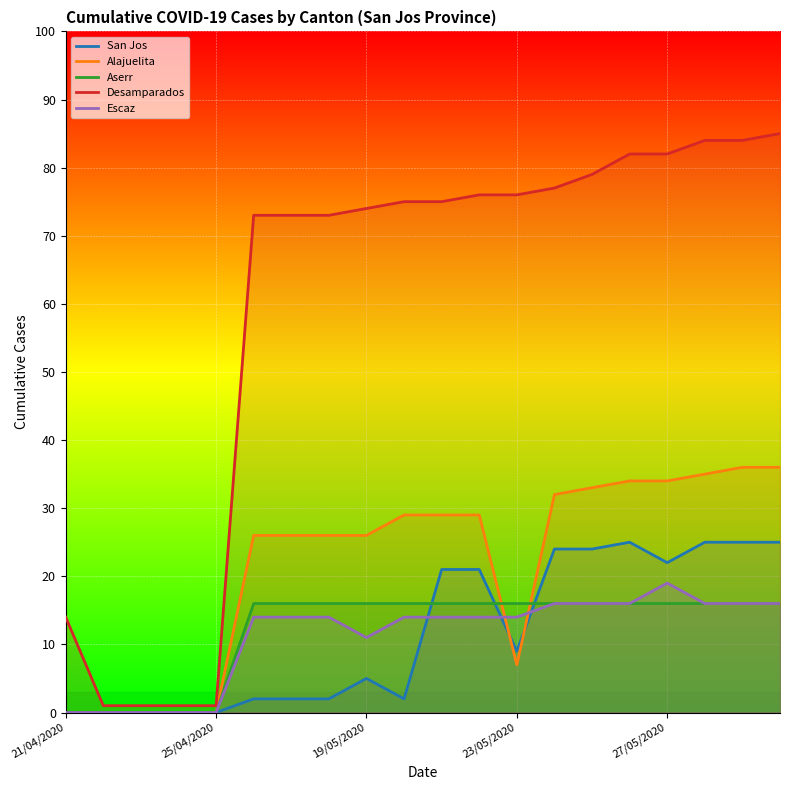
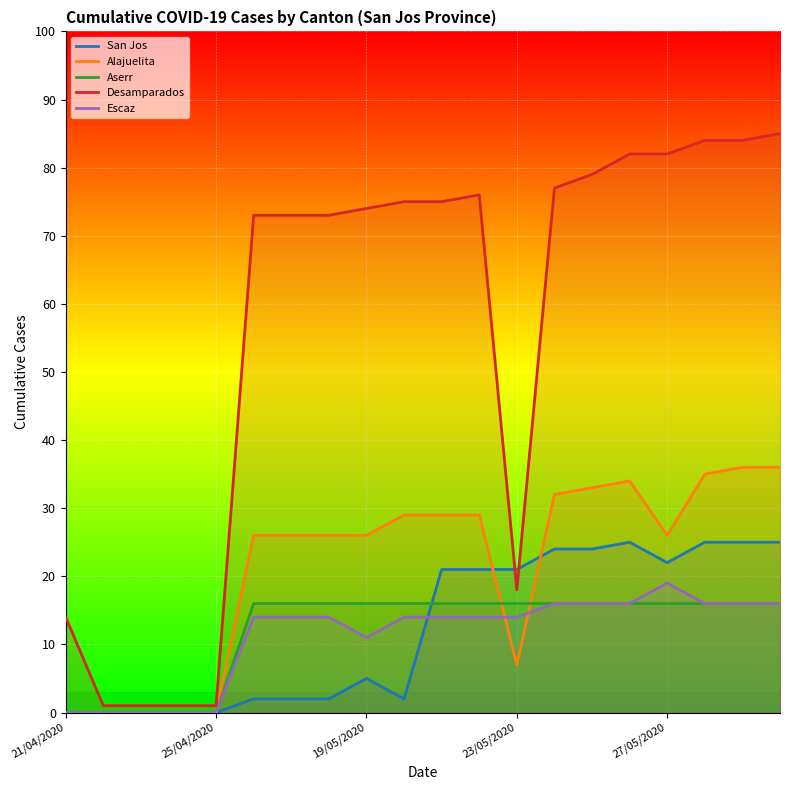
San Jos, 23/05/2020: 9 -> 21
Desamparados, 23/05/2020: 76 -> 18
Alajuelita, 27/05/2020: 34 -> 26
